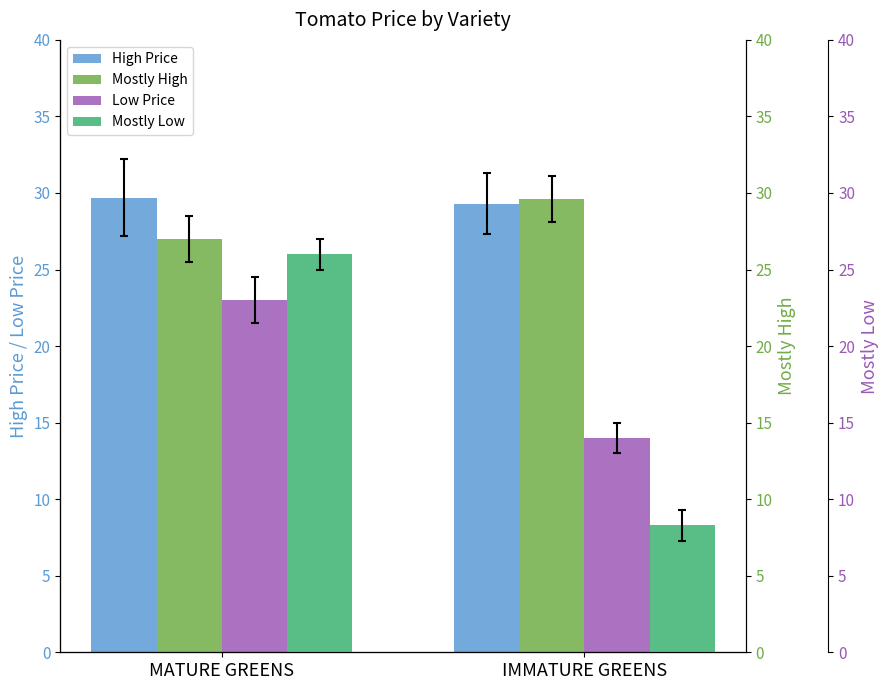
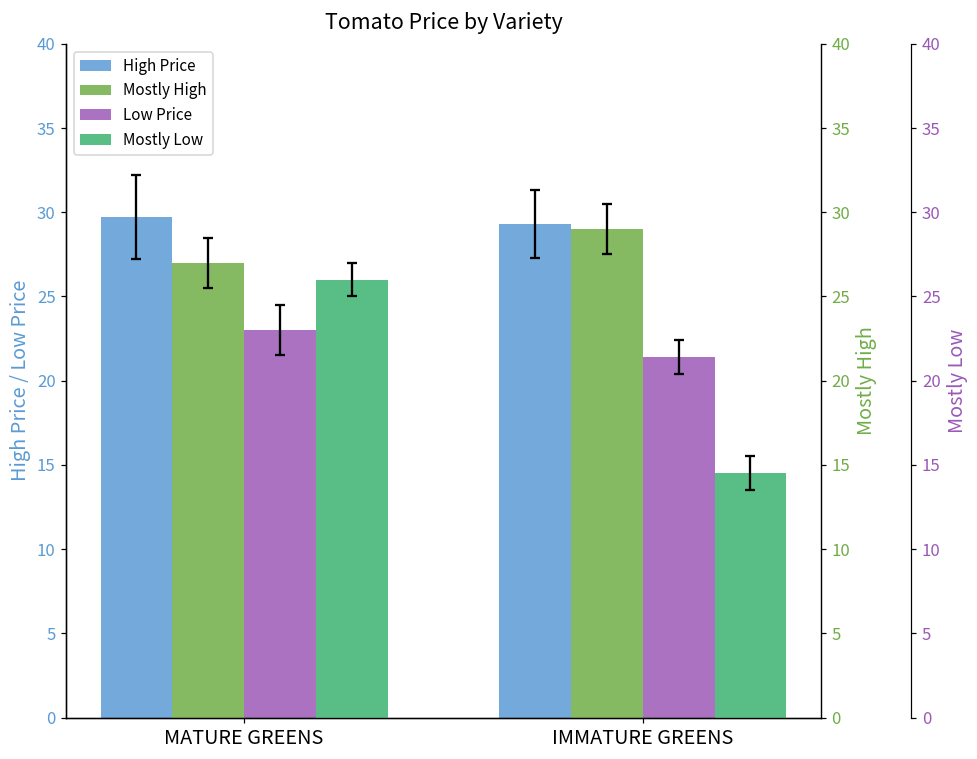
Low Price, IMMATURE GREENS: 14.0 -> 21.4
Mostly High, IMMATURE GREENS: 29.6 -> 29.0
Mostly Low, IMMATURE GREENS: 8.3 -> 14.5
